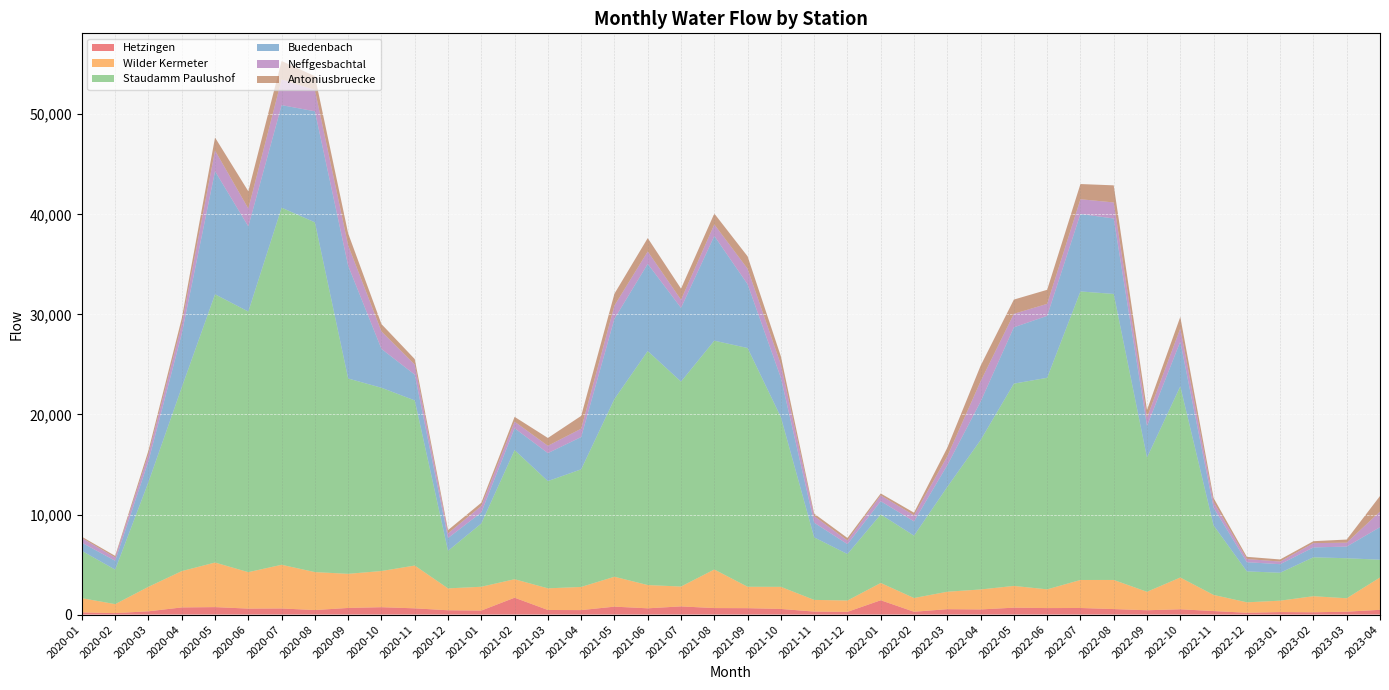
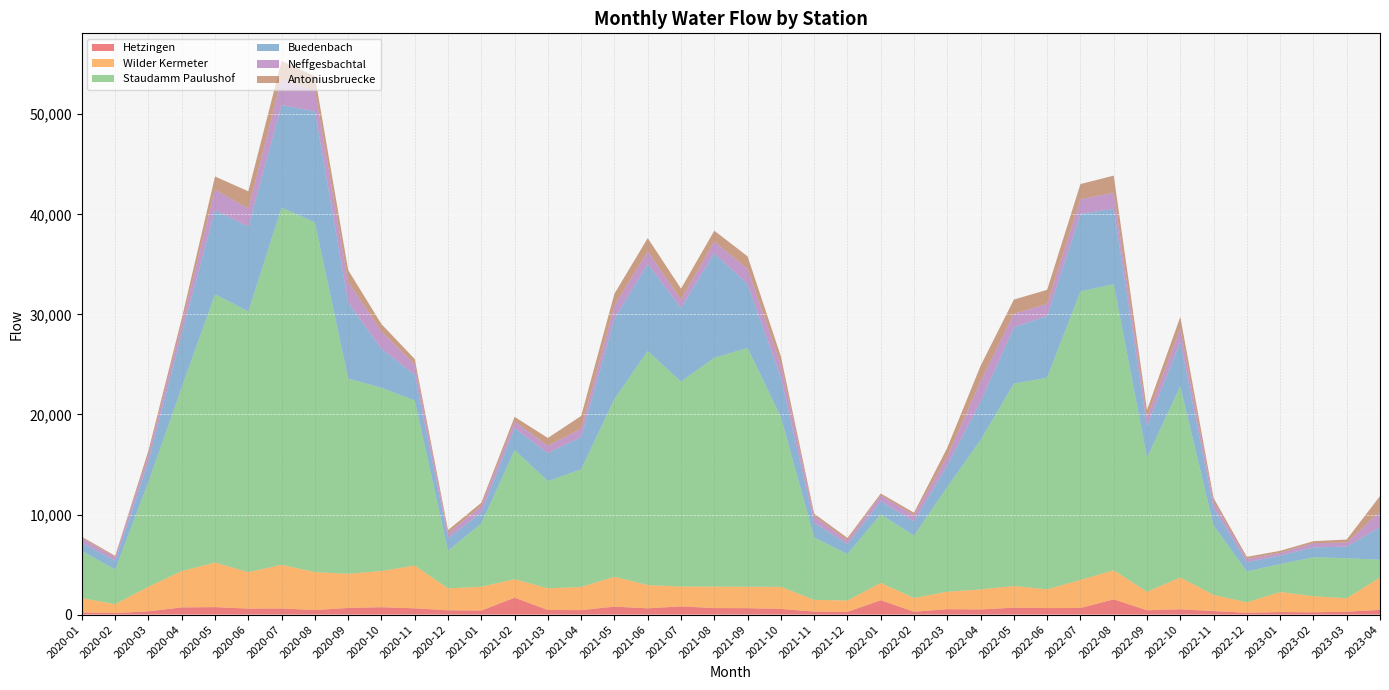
Buedenbach, 2020-05: 12,300 -> 8,400
Buedenbach, 2020-09: 11,300 -> 7,600
Wilder Kermeter, 2021-08: 3,900 -> 2,100
Hetzingen, 2022-08: 500 -> 1,500
Wilder Kermeter, 2023-01: 1,100 -> 2,000
